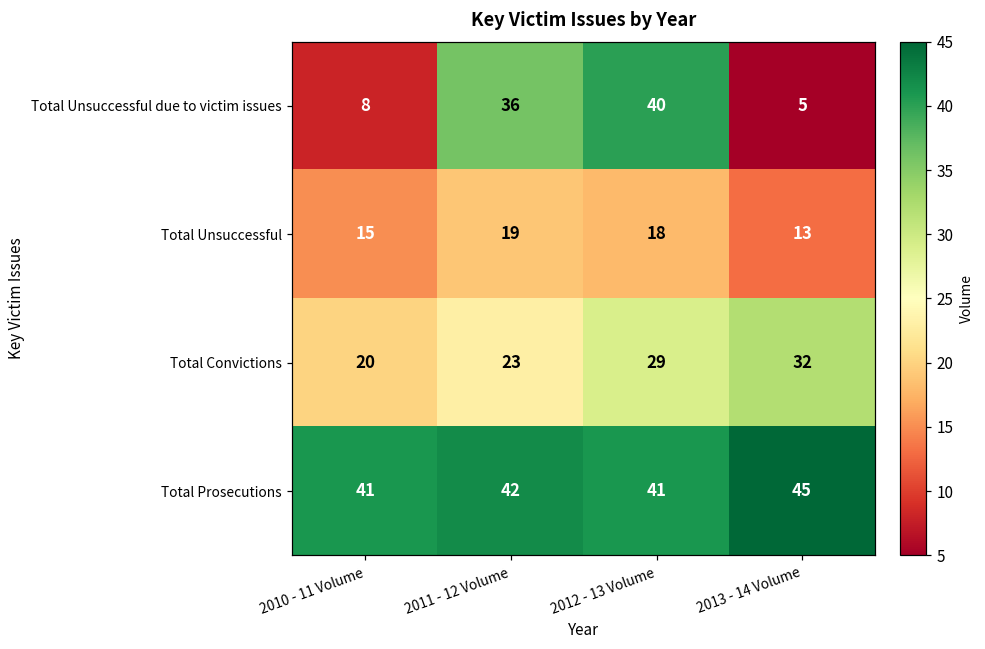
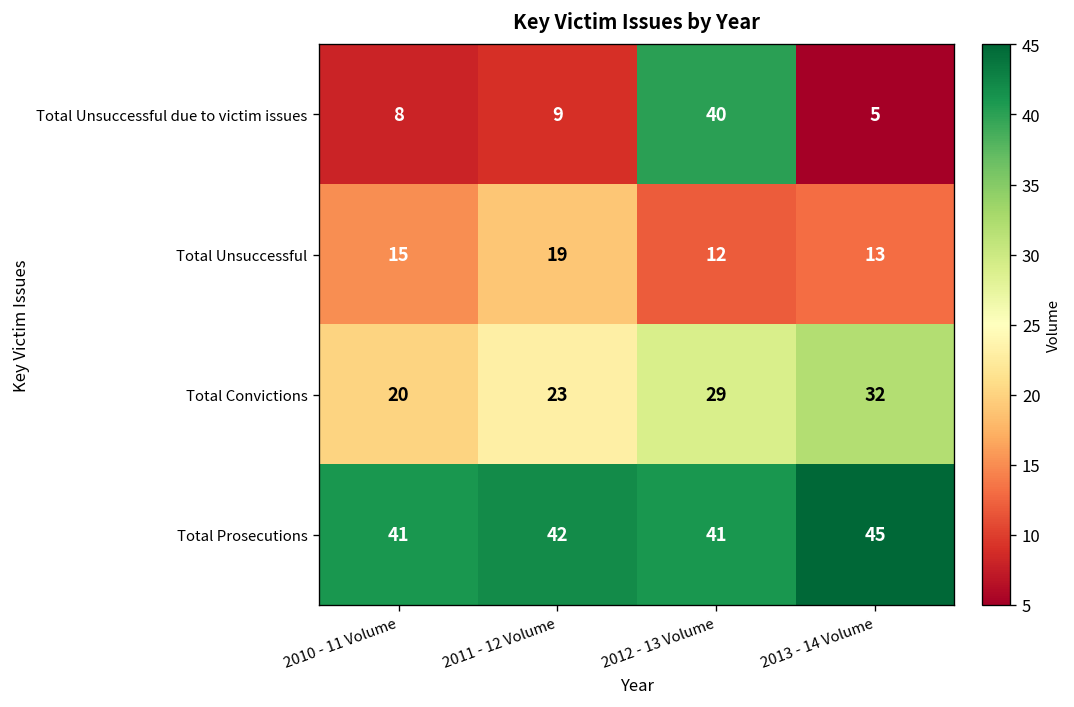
Total Unsuccessful due to victim issues, 2011 - 12 Volume: 36 -> 9
Total Unsuccessful, 2012 - 13 Volume: 18 -> 12
